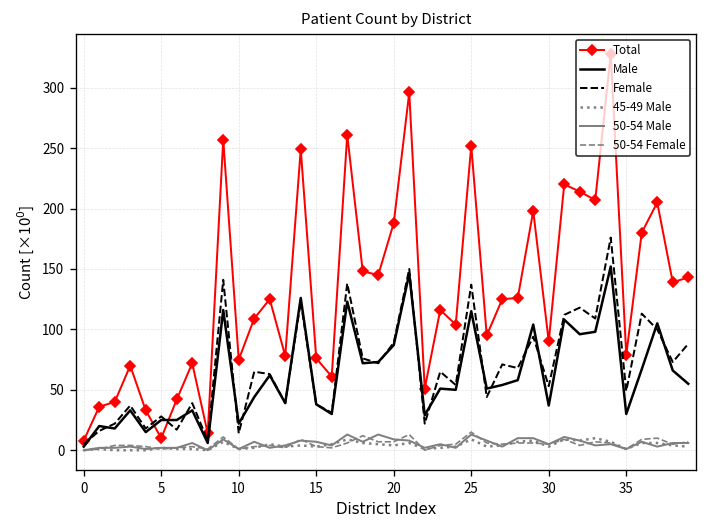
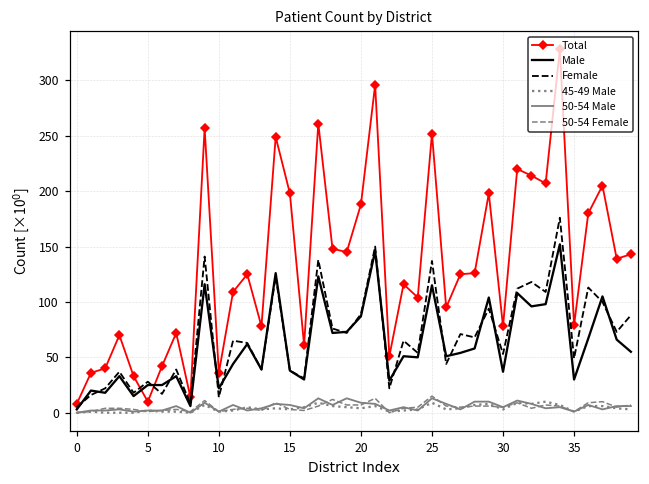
Total, 10: 75 -> 36
Total, 15: 76 -> 198
Total, 30: 90 -> 78
